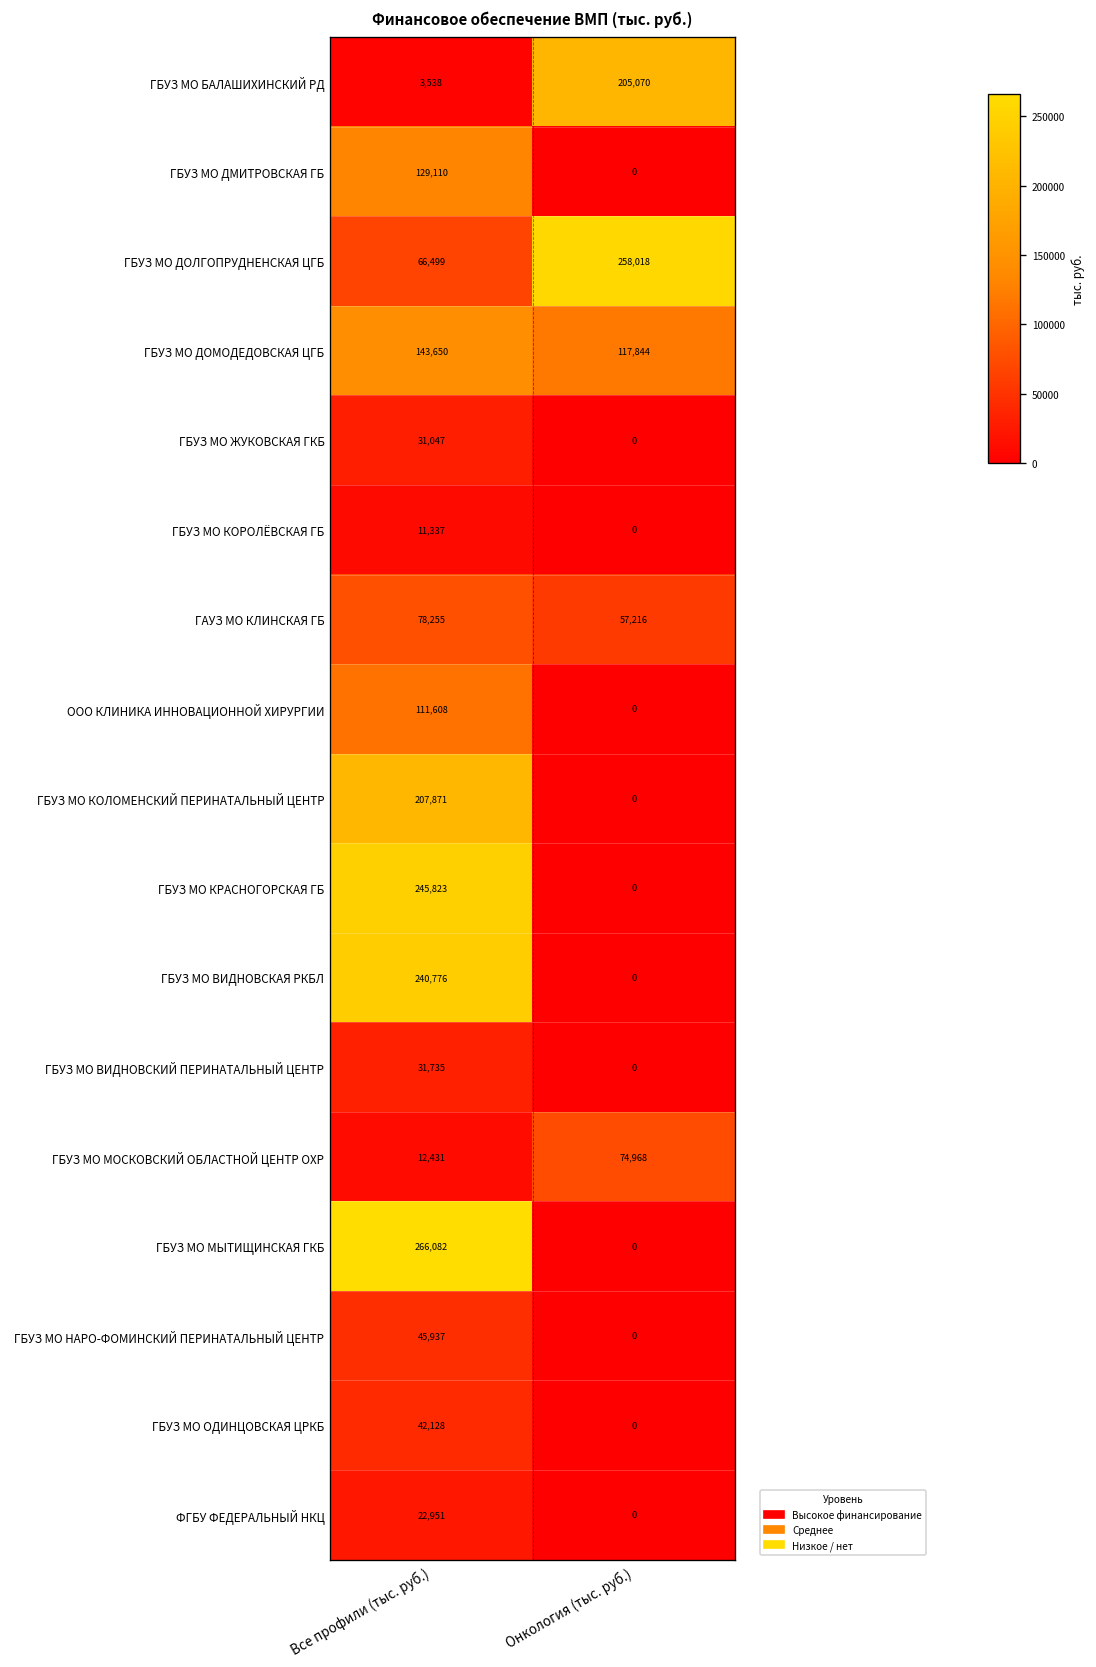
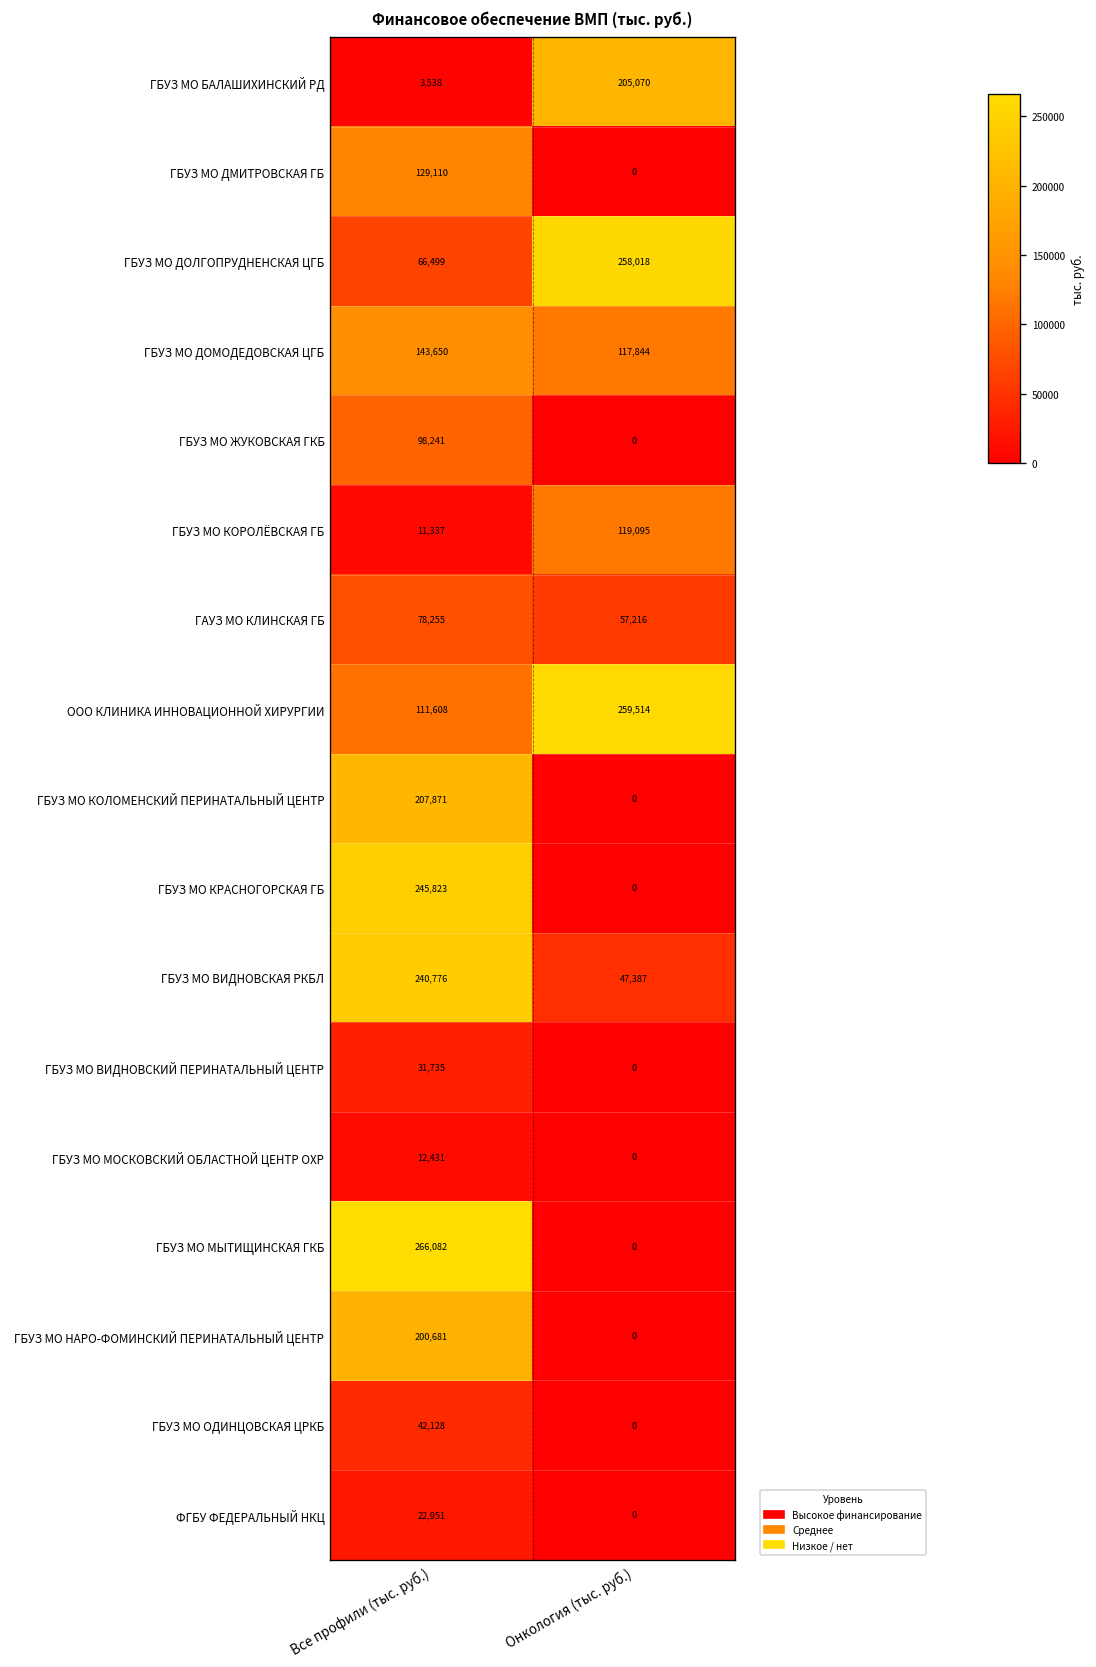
ГБУЗ МО ЖУКОВСКАЯ ГКБ, Все профили (тыс. руб.): 31,047 -> 98,241
ГБУЗ МО КОРОЛЁВСКАЯ ГБ, Онкология (тыс. руб.): 0 -> 119,095
ООО КЛИНИКА ИННОВАЦИОННОЙ ХИРУРГИИ, Онкология (тыс. руб.): 0 -> 259,514
ГБУЗ МО ВИДНОВСКАЯ РКБЛ, Онкология (тыс. руб.): 0 -> 47,387
ГБУЗ МО МОСКОВСКИЙ ОБЛАСТНОЙ ЦЕНТР ОХР, Онкология (тыс. руб.): 74,968 -> 0
ГБУЗ МО НАРО-ФОМИНСКИЙ ПЕРИНАТАЛЬНЫЙ ЦЕНТР, Все профили (тыс. руб.): 45,937 -> 200,681
